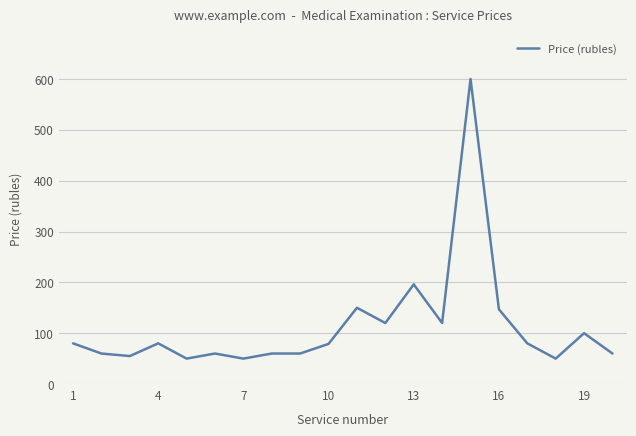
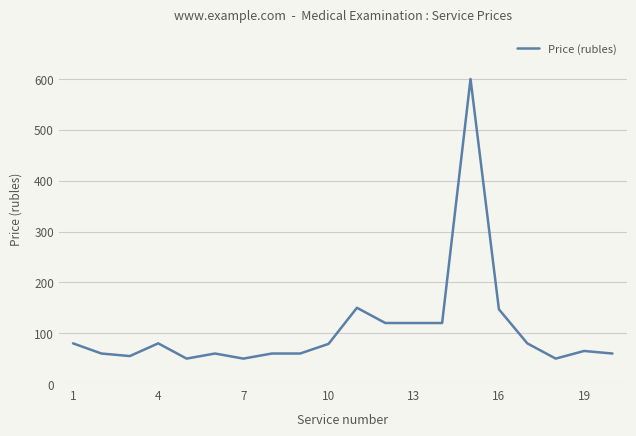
13: 200 -> 120
19: 100 -> 70
